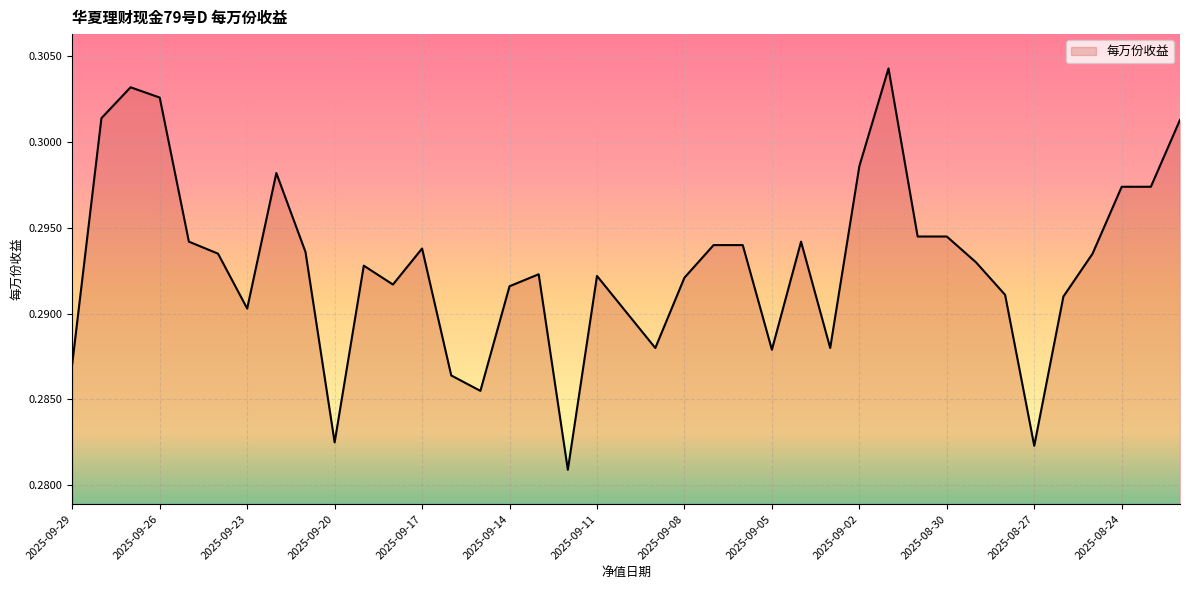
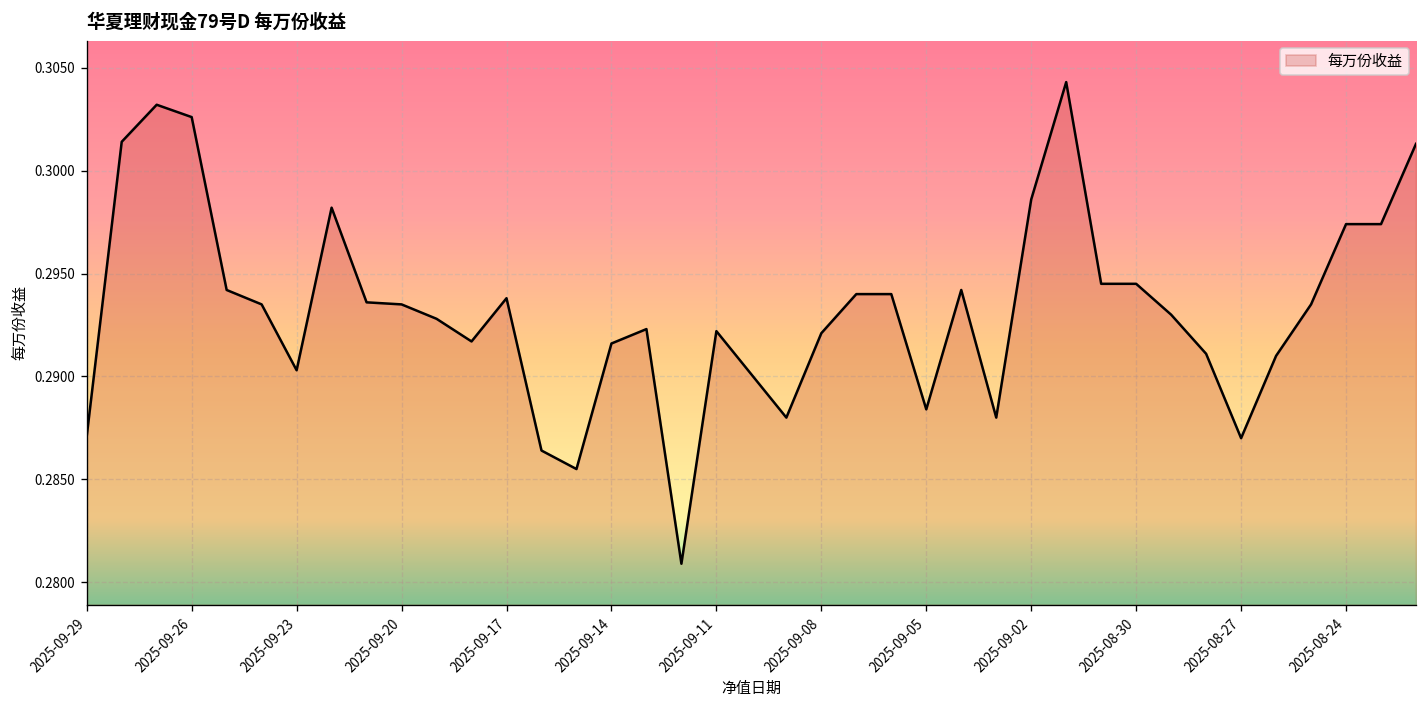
2025-09-20: 0.2825 -> 0.2935
2025-09-05: 0.2879 -> 0.2884
2025-08-27: 0.2823 -> 0.2870
